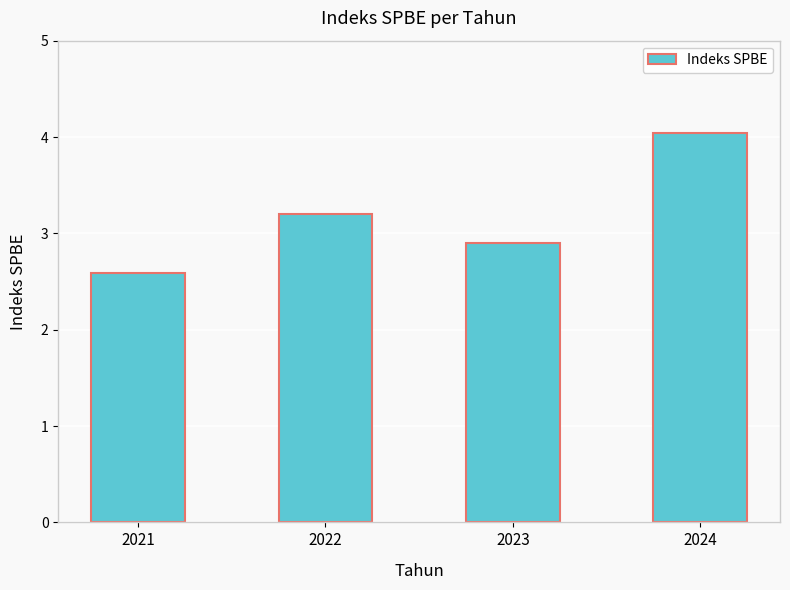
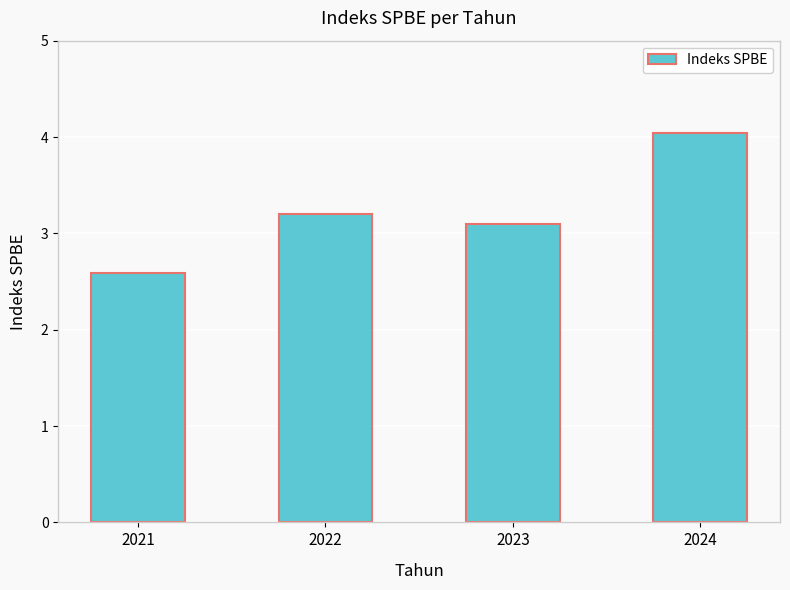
2023: 2.9 -> 3.1
